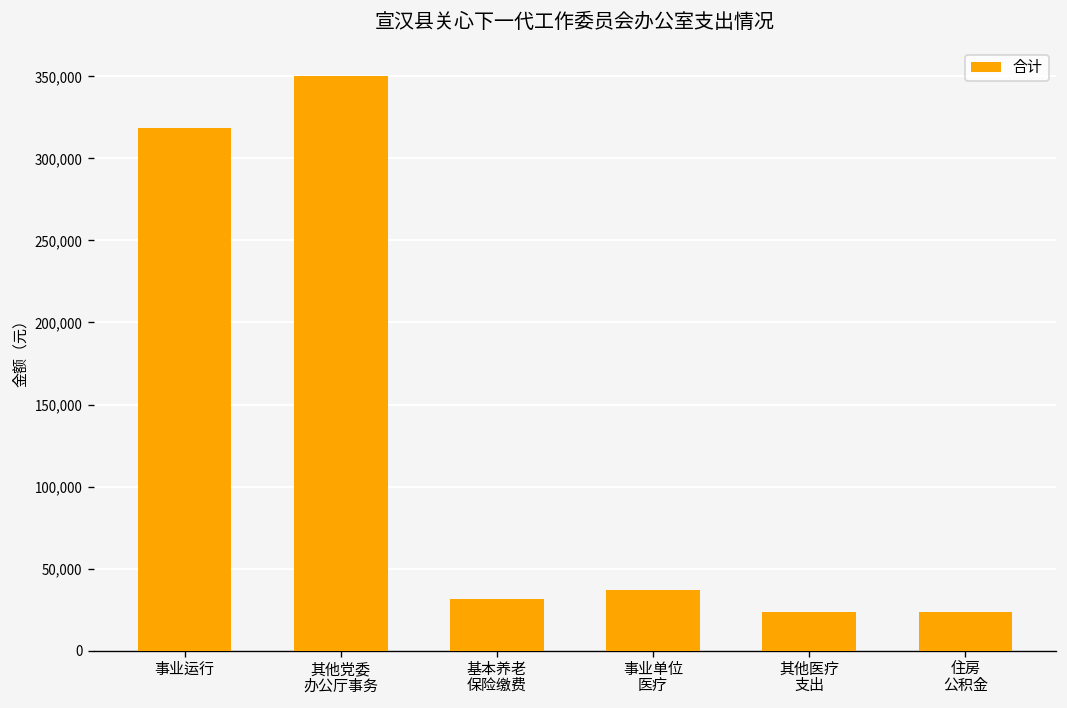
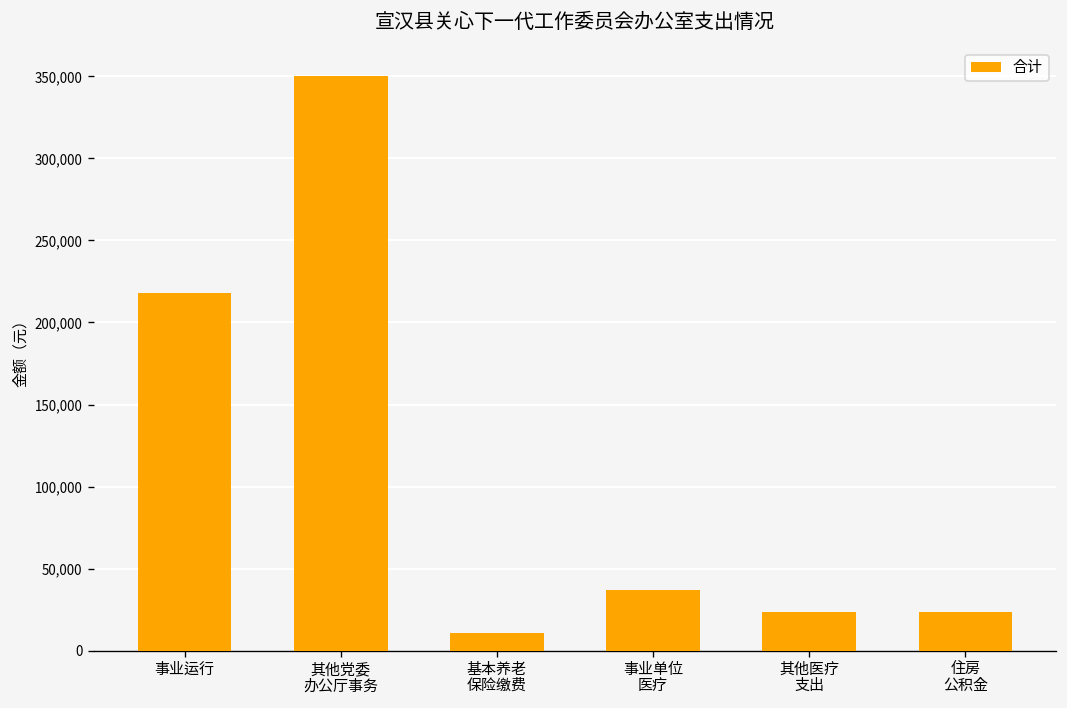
事业运行: 318,000 -> 218,000
基本养老 保险缴费: 31,000 -> 11,000
